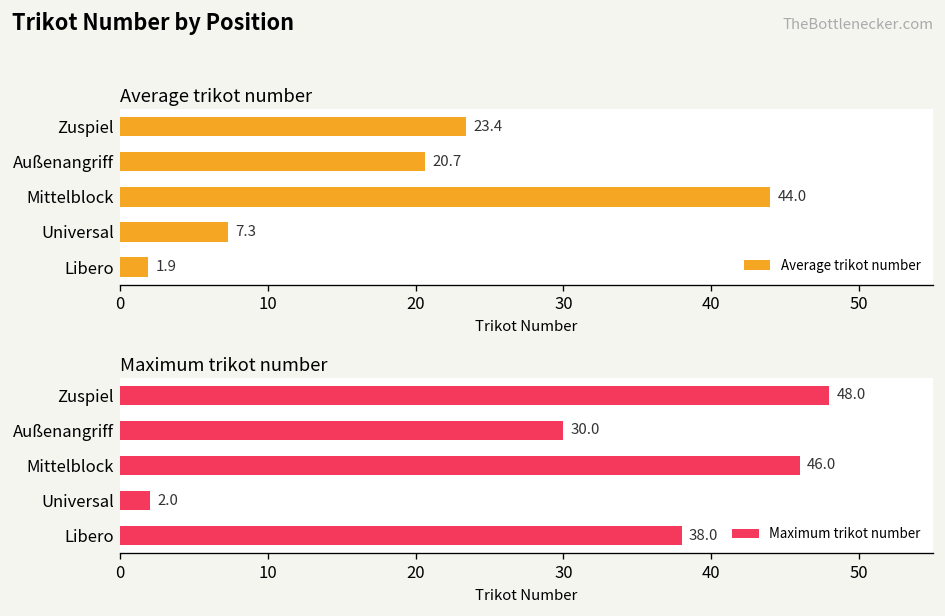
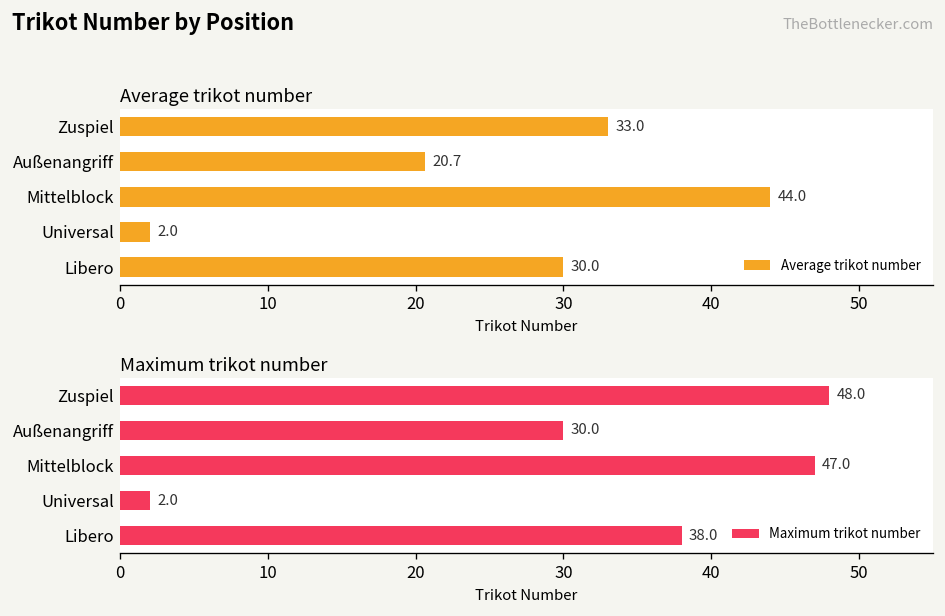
Average trikot number, Zuspiel: 23.4 -> 33.0
Average trikot number, Universal: 7.3 -> 2.0
Average trikot number, Libero: 1.9 -> 30.0
Maximum trikot number, Mittelblock: 46.0 -> 47.0
